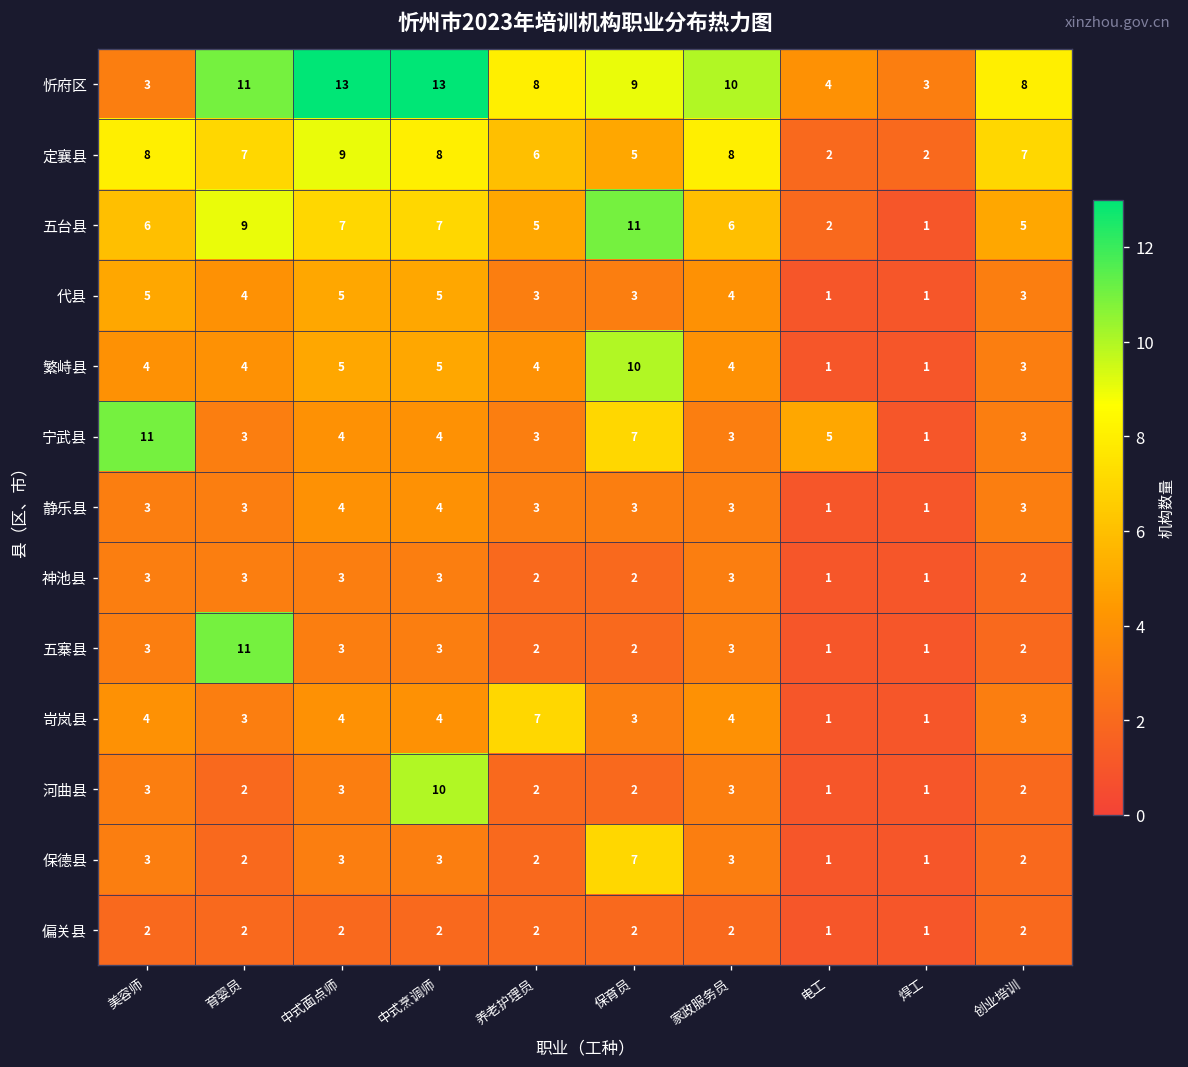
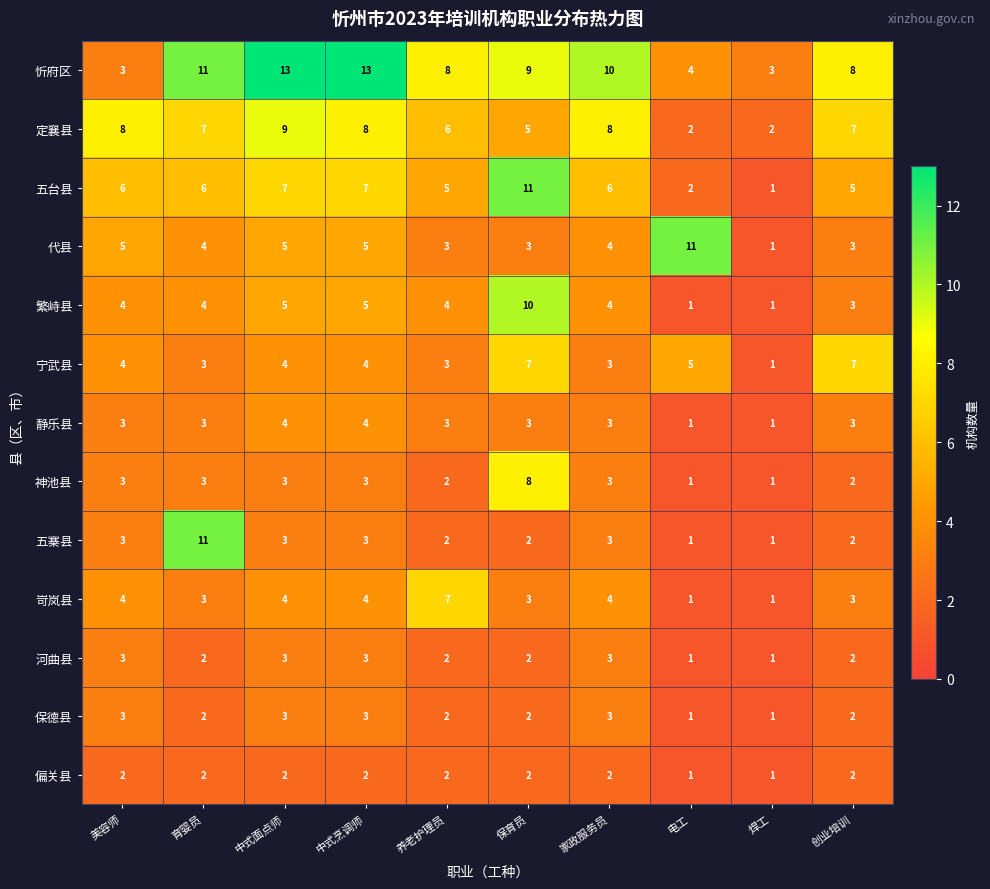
五台县, 育婴员: 9 -> 6
代县, 电工: 1 -> 11
宁武县, 美容师: 11 -> 4
宁武县, 创业培训: 3 -> 7
神池县, 保育员: 2 -> 8
河曲县, 中式烹调师: 10 -> 3
保德县, 保育员: 7 -> 2
